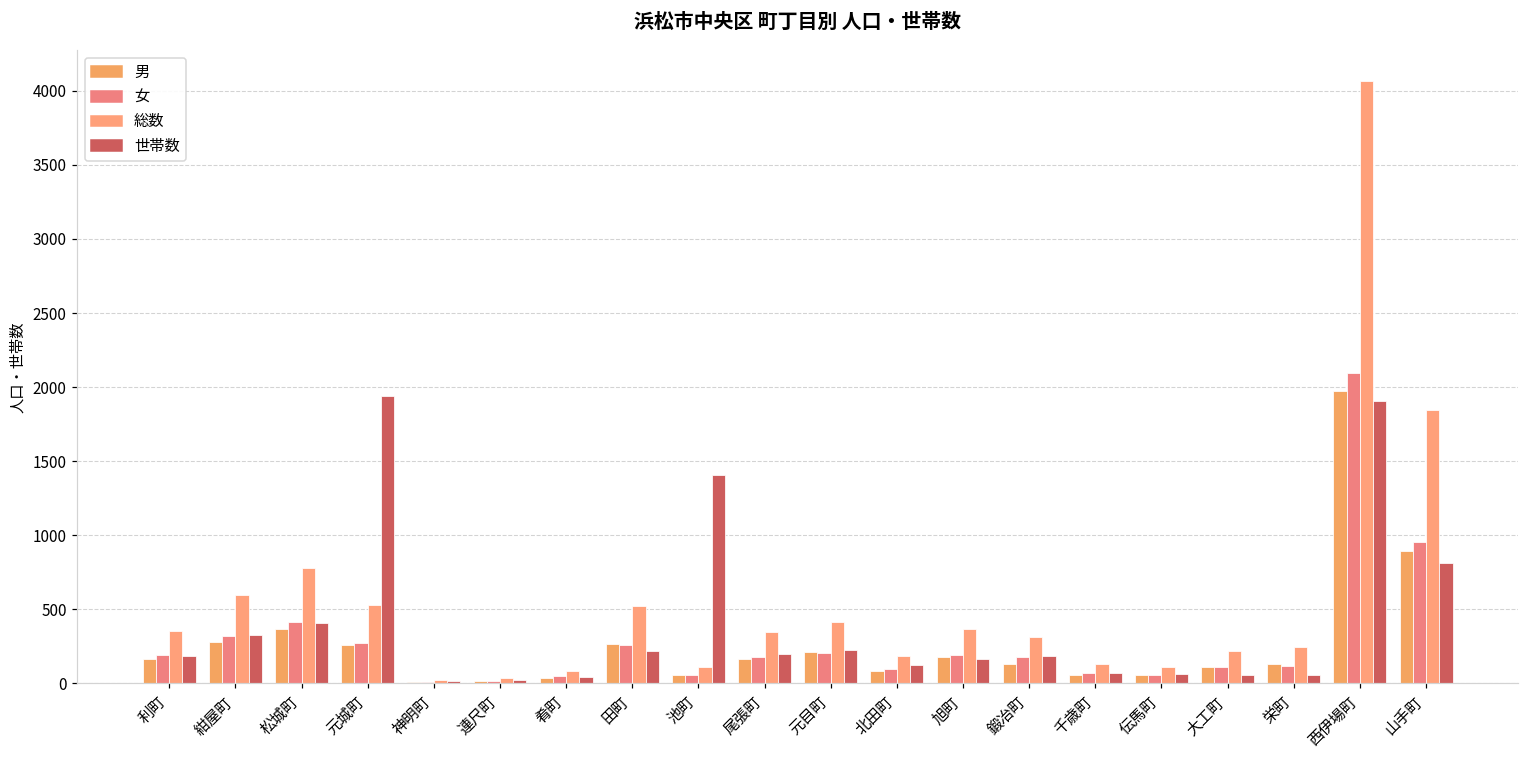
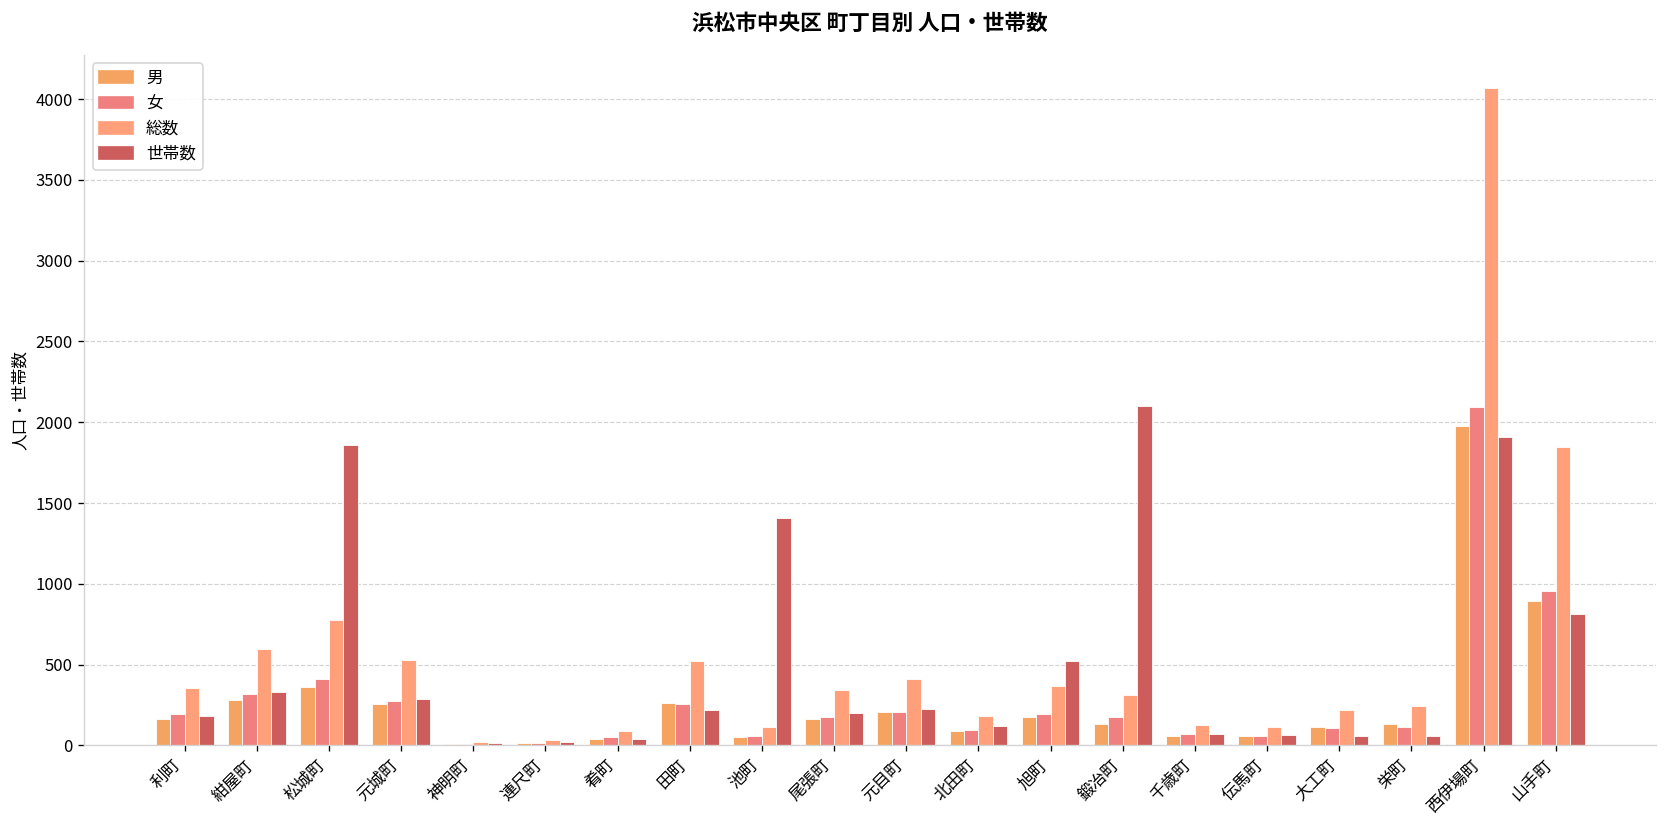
世帯数, 松城町: 400 -> 1860
世帯数, 元城町: 1940 -> 290
世帯数, 旭町: 170 -> 530
世帯数, 鍛冶町: 190 -> 2100
